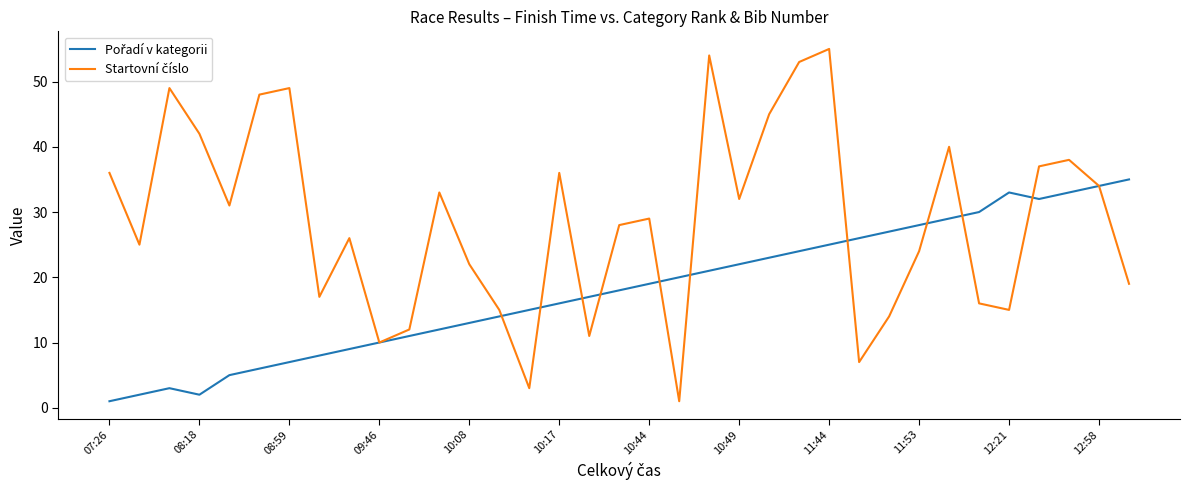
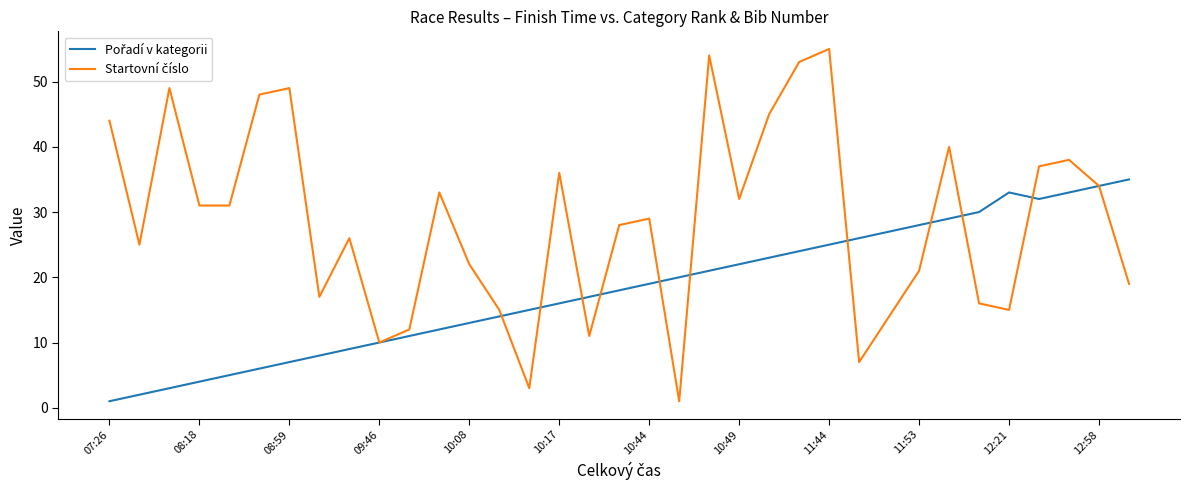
Startovní číslo, 07:26: 36 -> 44
Pořadí v kategorii, 08:18: 2 -> 4
Startovní číslo, 08:18: 42 -> 31
Startovní číslo, 11:53: 24 -> 21
